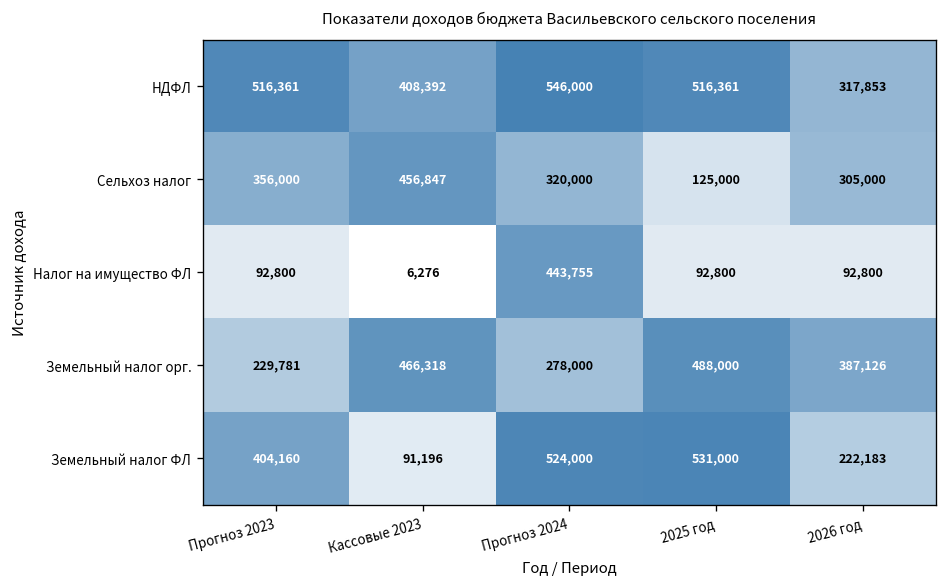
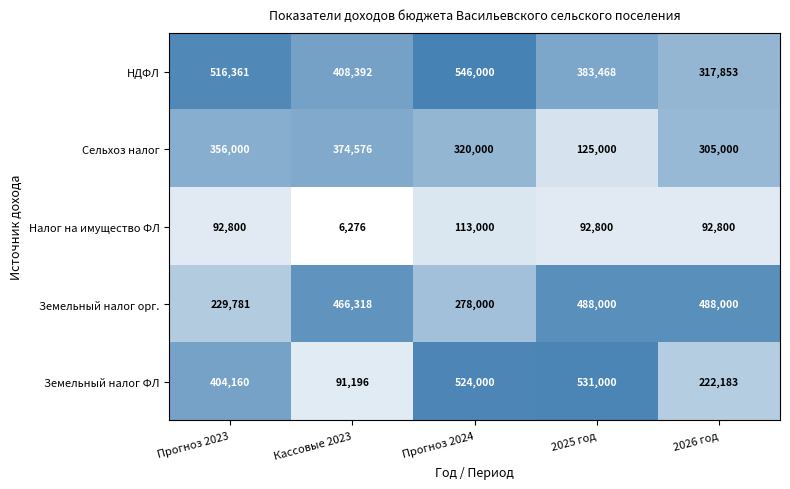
НДФЛ, 2025 год: 516,361 -> 383,468
Сельхоз налог, Кассовые 2023: 456,847 -> 374,576
Налог на имущество ФЛ, Прогноз 2024: 443,755 -> 113,000
Земельный налог орг., 2026 год: 387,126 -> 488,000
